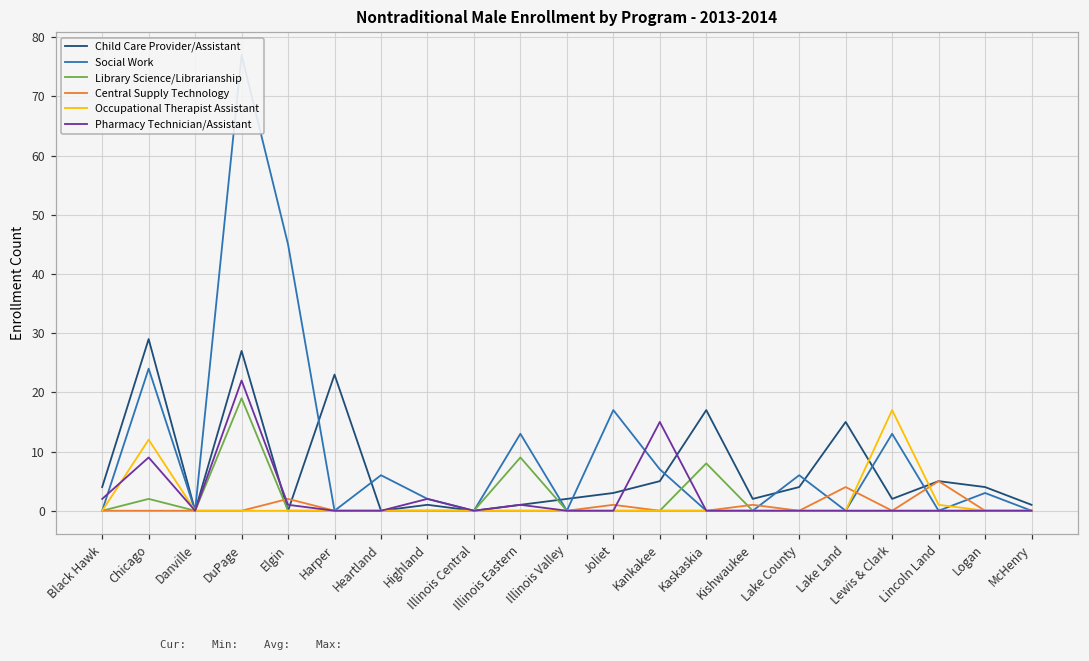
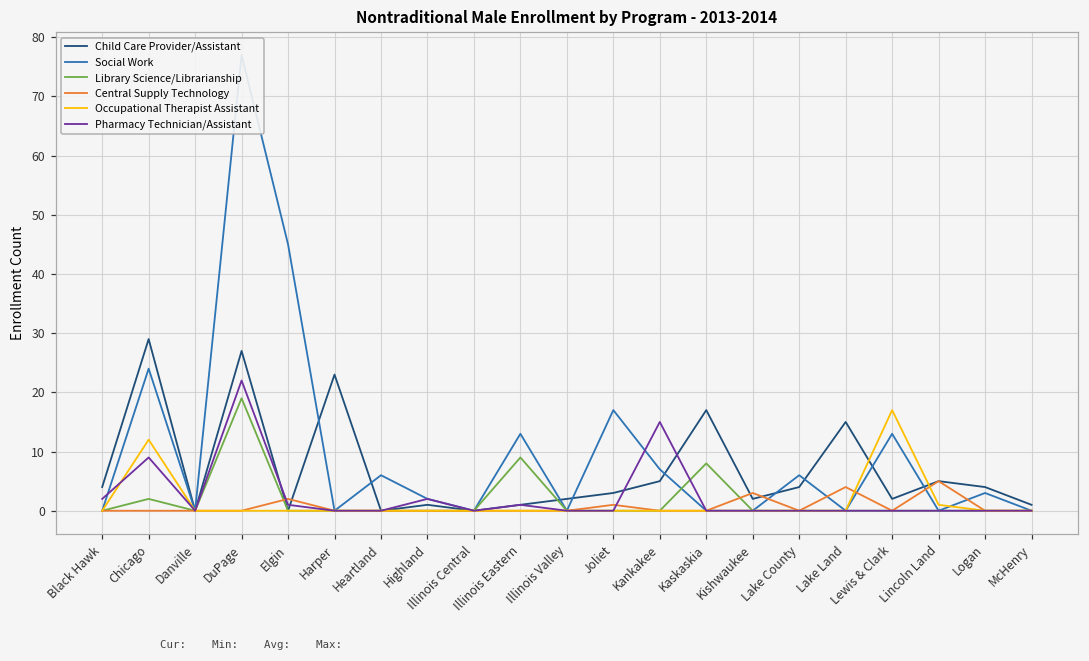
Central Supply Technology, Kishwaukee: 1 -> 3
